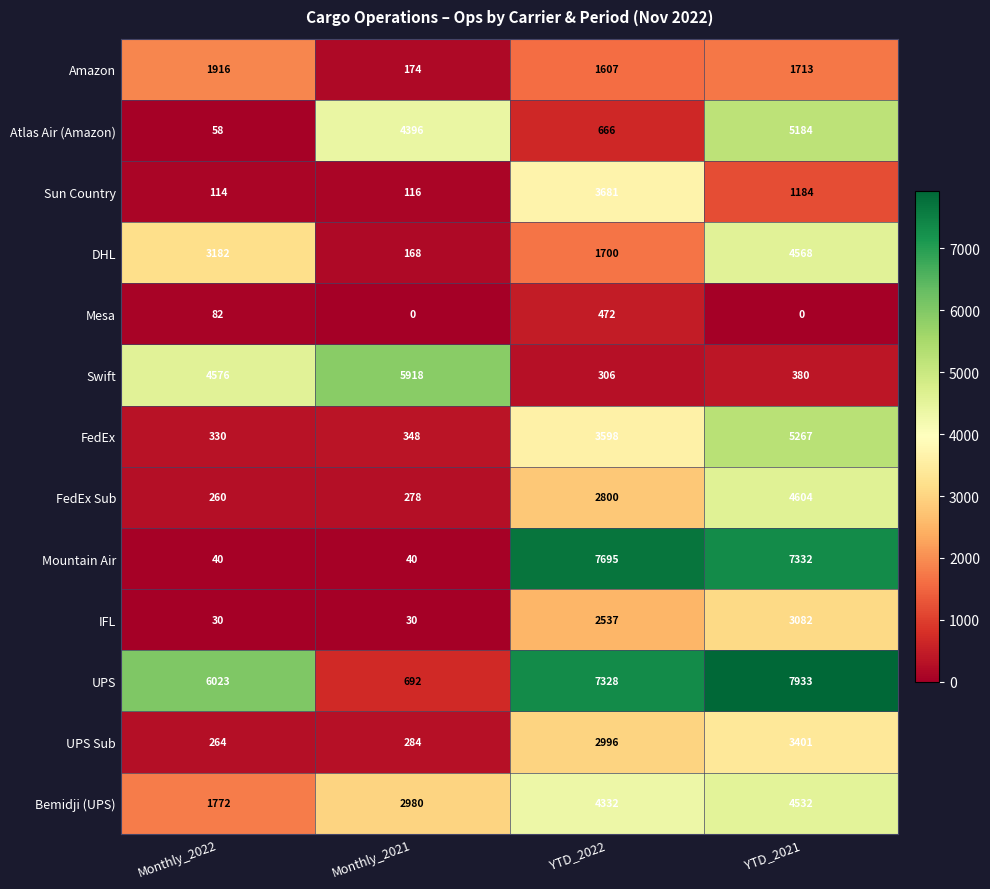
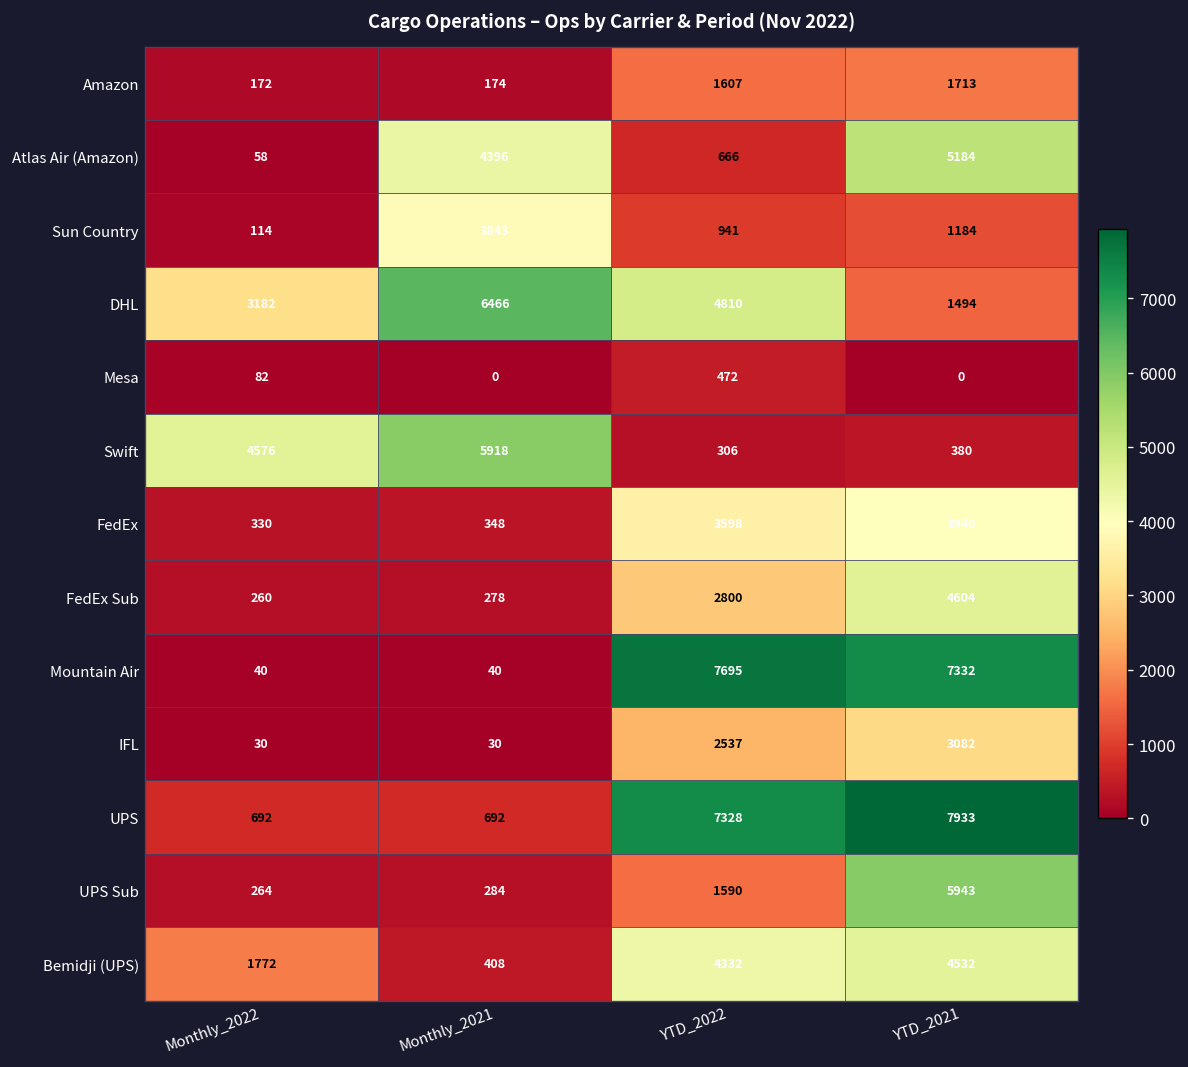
Amazon, Monthly_2022: 1916 -> 172
Sun Country, Monthly_2021: 116 -> 3843
Sun Country, YTD_2022: 3681 -> 941
DHL, Monthly_2021: 168 -> 6466
DHL, YTD_2022: 1700 -> 4810
DHL, YTD_2021: 4568 -> 1494
FedEx, YTD_2021: 5267 -> 3940
UPS, Monthly_2022: 6023 -> 692
UPS Sub, YTD_2022: 2996 -> 1590
UPS Sub, YTD_2021: 3401 -> 5943
Bemidji (UPS), Monthly_2021: 2980 -> 408
